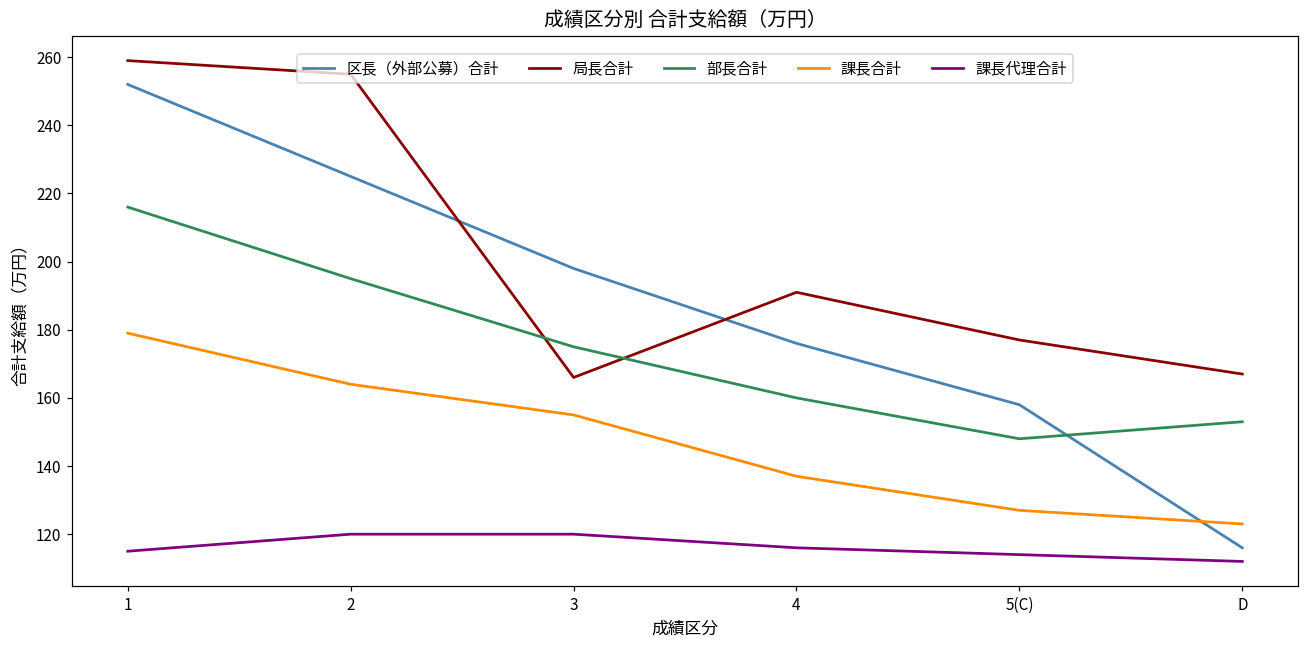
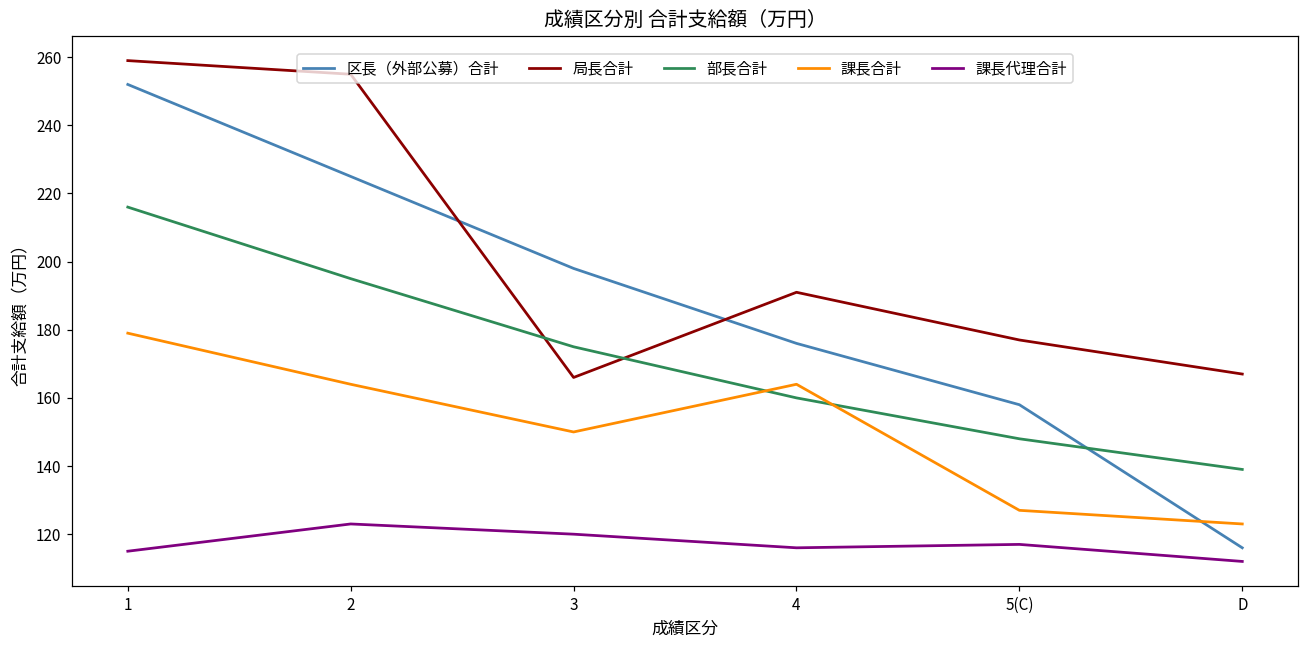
課長代理合計, 2: 120 -> 123
課長合計, 3: 155 -> 150
課長合計, 4: 137 -> 164
課長代理合計, 5(C): 114 -> 117
部長合計, D: 153 -> 139
